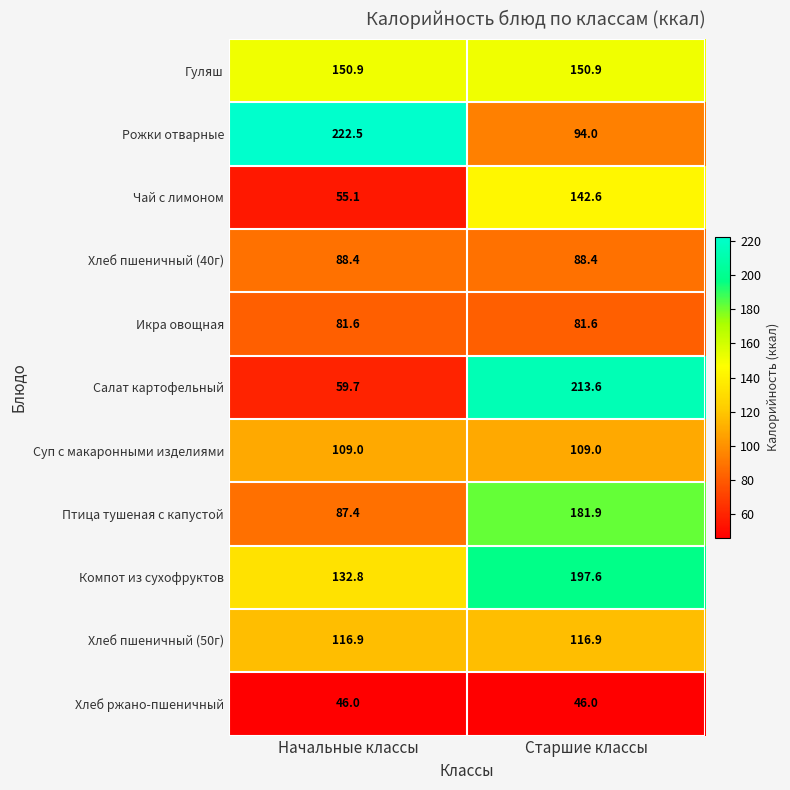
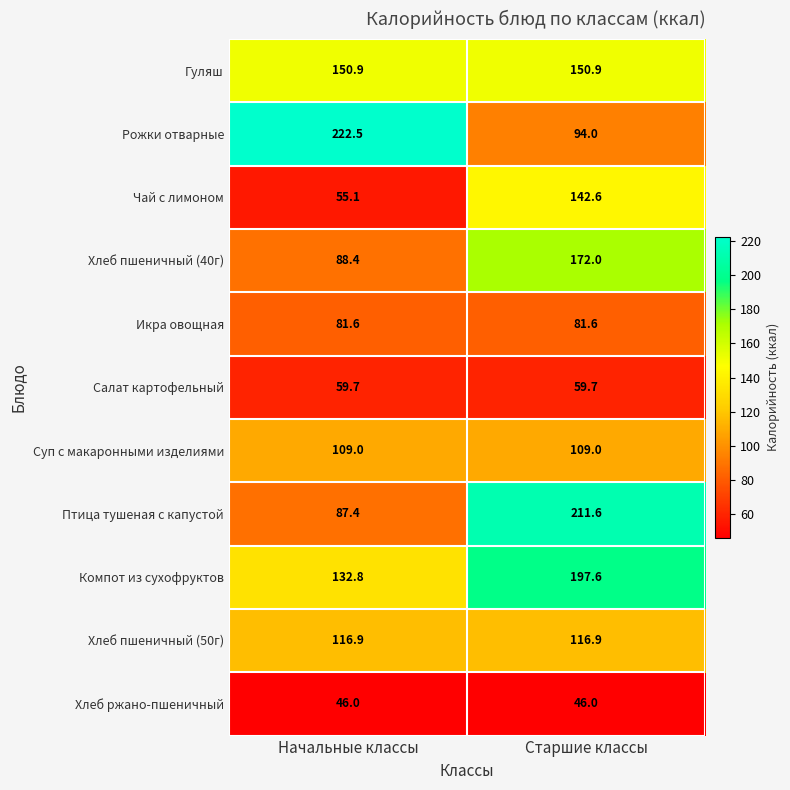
Хлеб пшеничный (40г), Старшие классы: 88.4 -> 172.0
Салат картофельный, Старшие классы: 213.6 -> 59.7
Птица тушеная с капустой, Старшие классы: 181.9 -> 211.6
